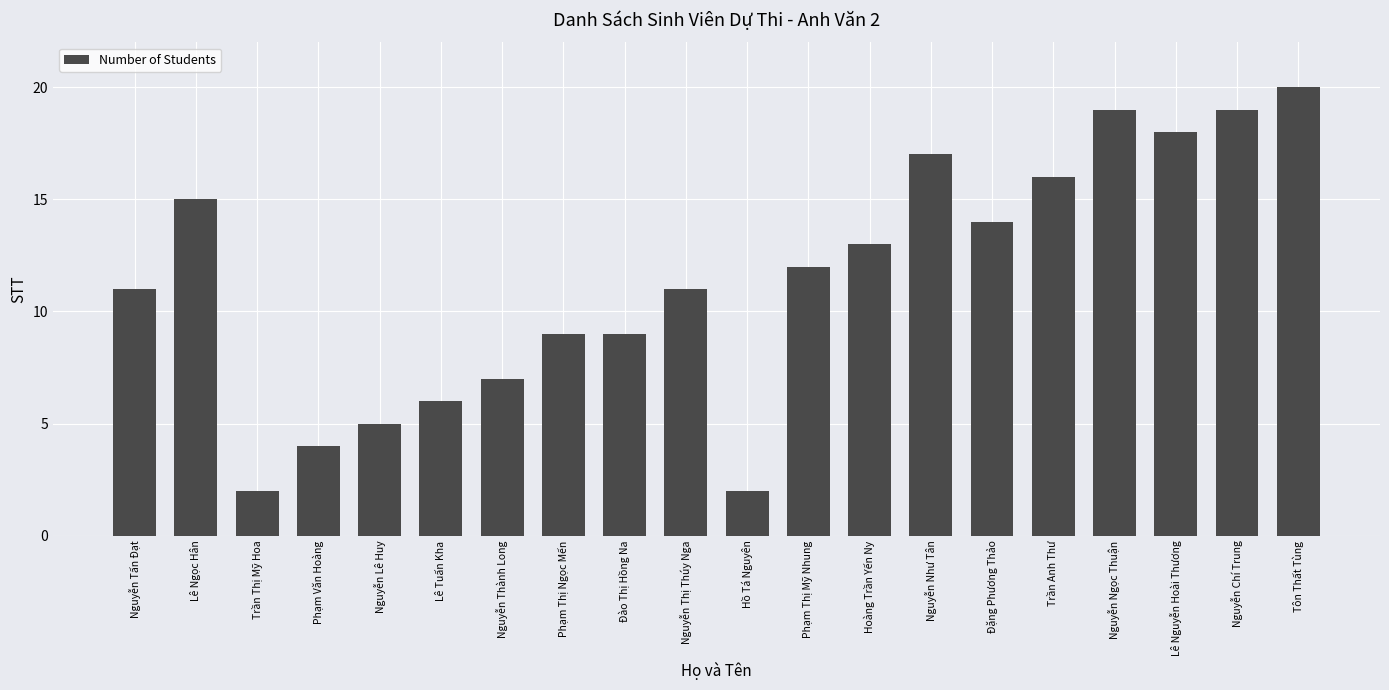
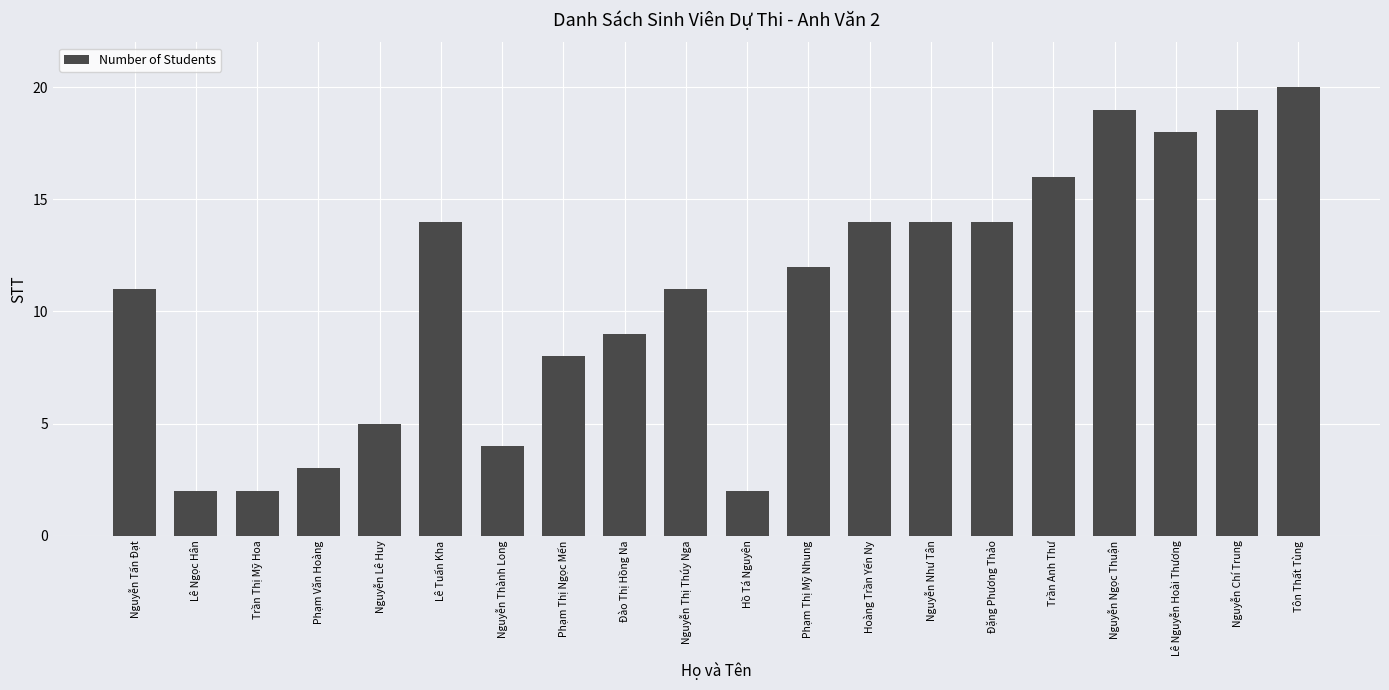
Lê Ngọc Hân: 15 -> 2
Phạm Văn Hoàng: 4 -> 3
Lê Tuấn Kha: 6 -> 14
Nguyễn Thành Long: 7 -> 4
Phạm Thị Ngọc Mến: 9 -> 8
Hoàng Trần Yến Ny: 13 -> 14
Nguyễn Như Tân: 17 -> 14
